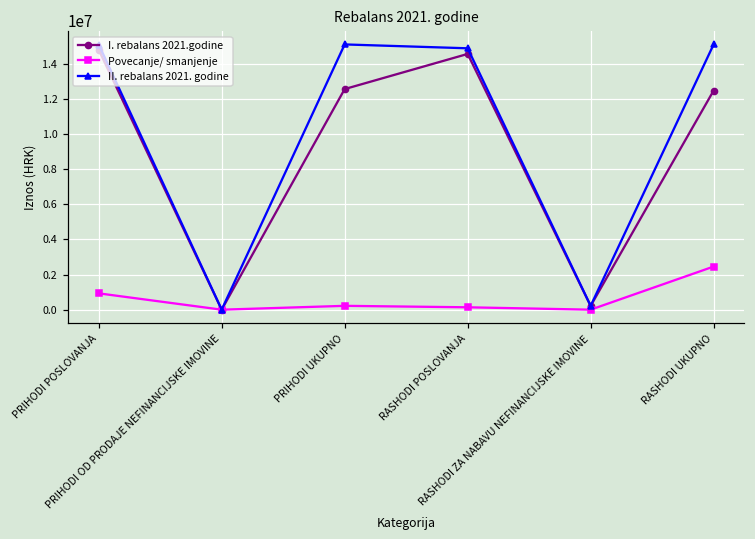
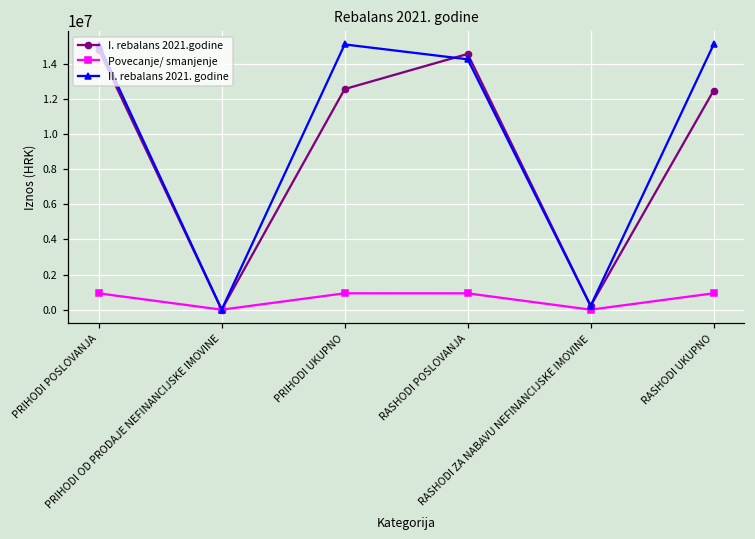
Povecanje/ smanjenje, PRIHODI UKUPNO: 200000 -> 900000
Povecanje/ smanjenje, RASHODI POSLOVANJA: 100000 -> 900000
II. rebalans 2021. godine, RASHODI POSLOVANJA: 14900000 -> 14300000
Povecanje/ smanjenje, RASHODI UKUPNO: 2500000 -> 900000
